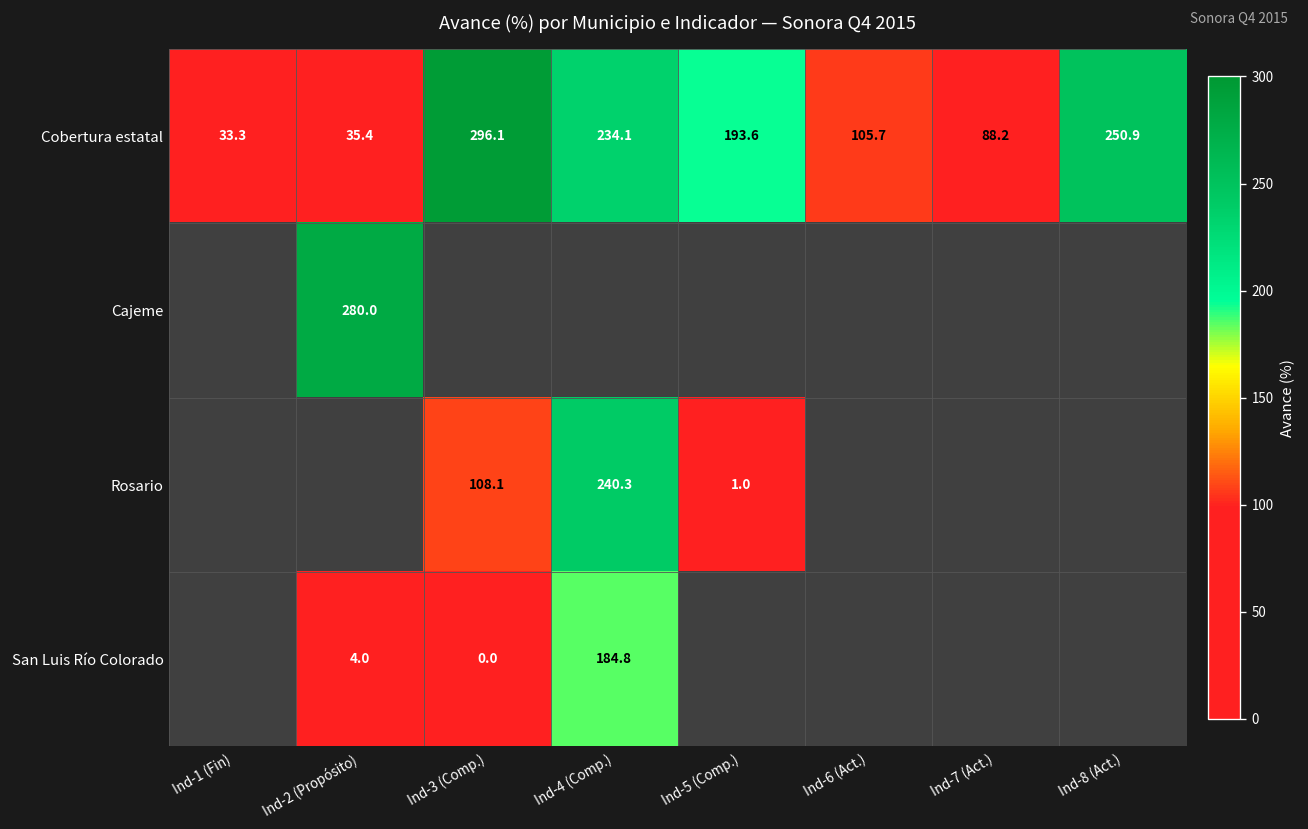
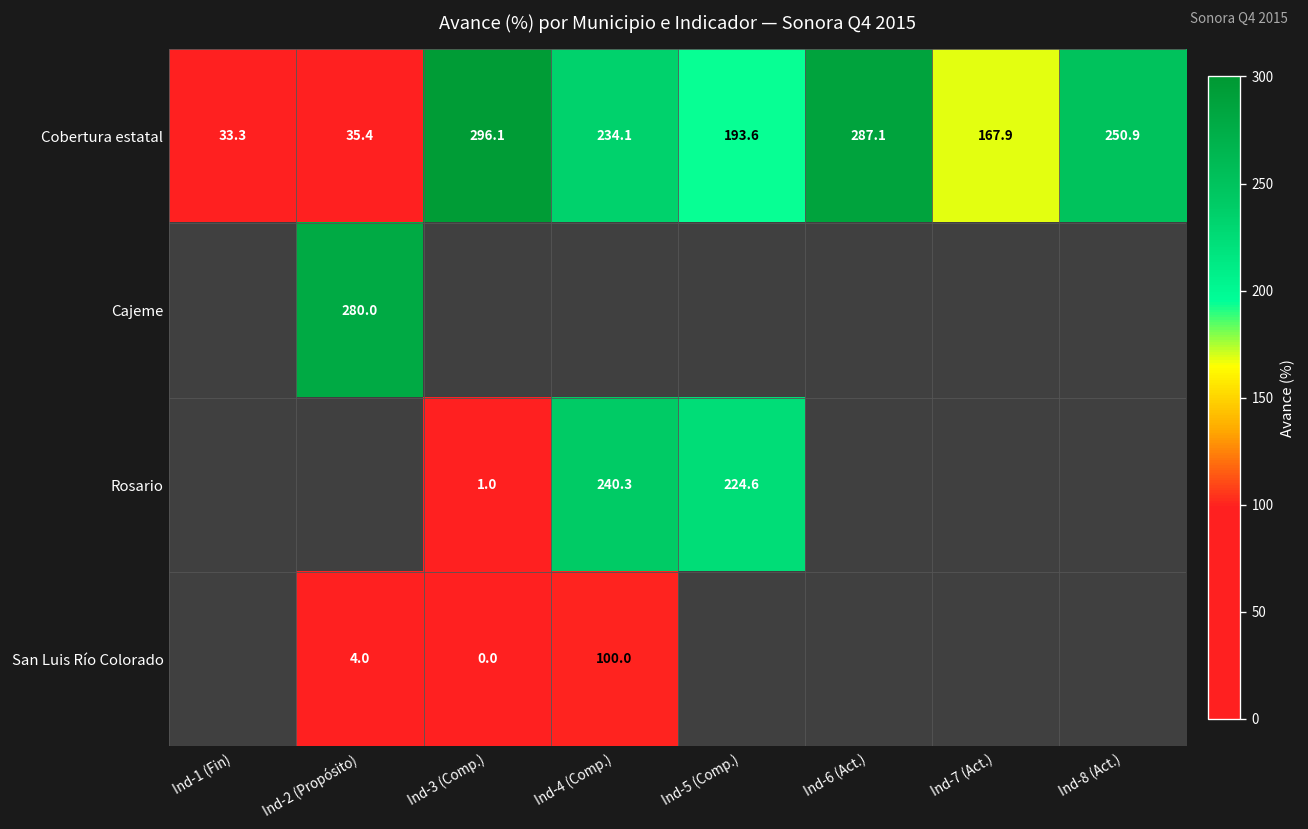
Cobertura estatal, Ind-6 (Act.): 105.7 -> 287.1
Cobertura estatal, Ind-7 (Act.): 88.2 -> 167.9
Rosario, Ind-3 (Comp.): 108.1 -> 1.0
Rosario, Ind-5 (Comp.): 1.0 -> 224.6
San Luis Río Colorado, Ind-4 (Comp.): 184.8 -> 100.0
